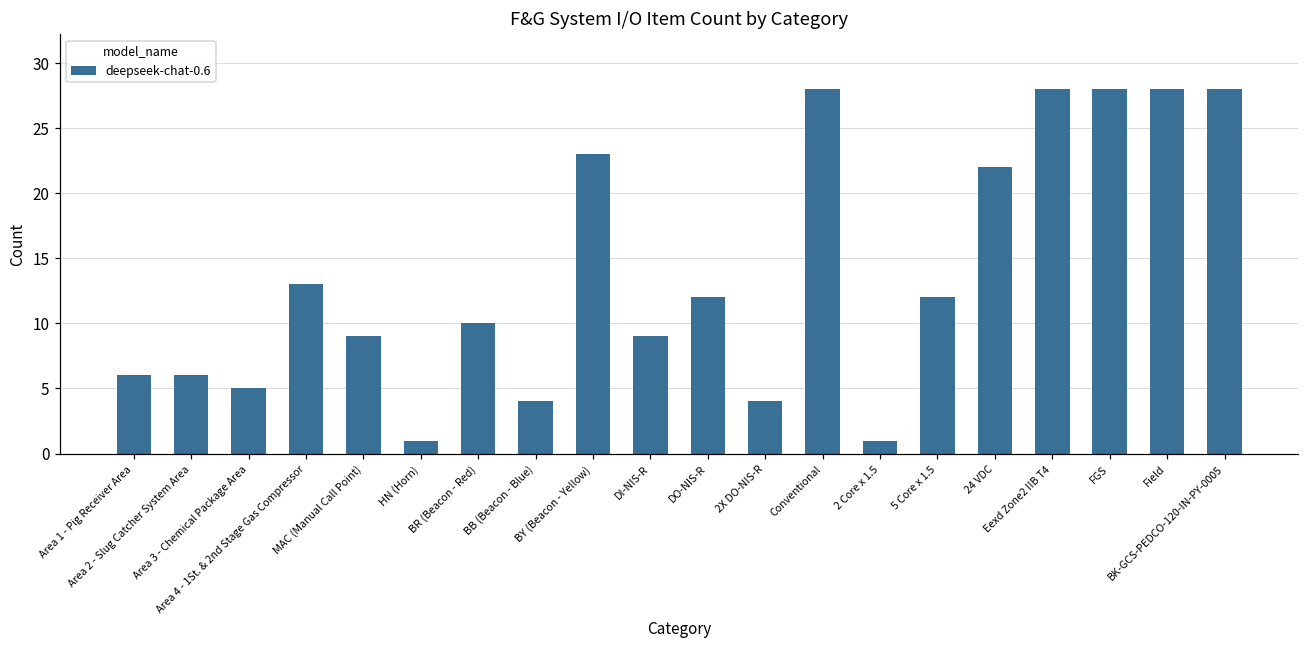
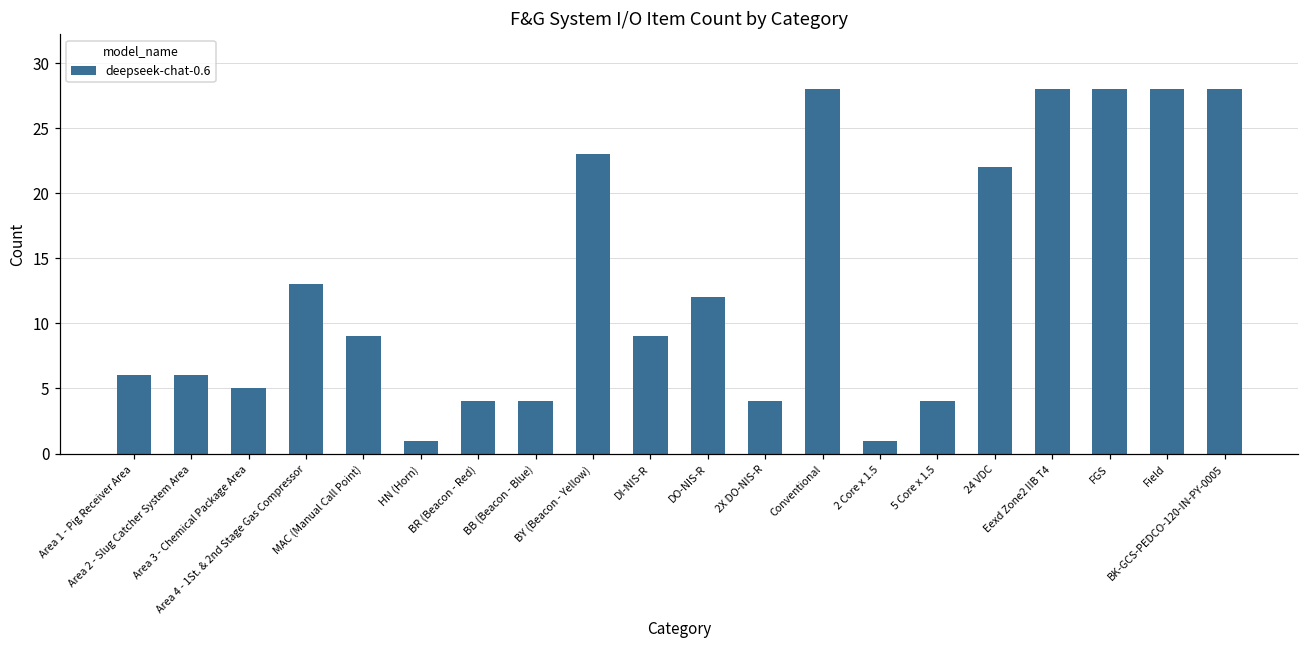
BR (Beacon - Red): 10 -> 4
5 Core x 1.5: 12 -> 4
